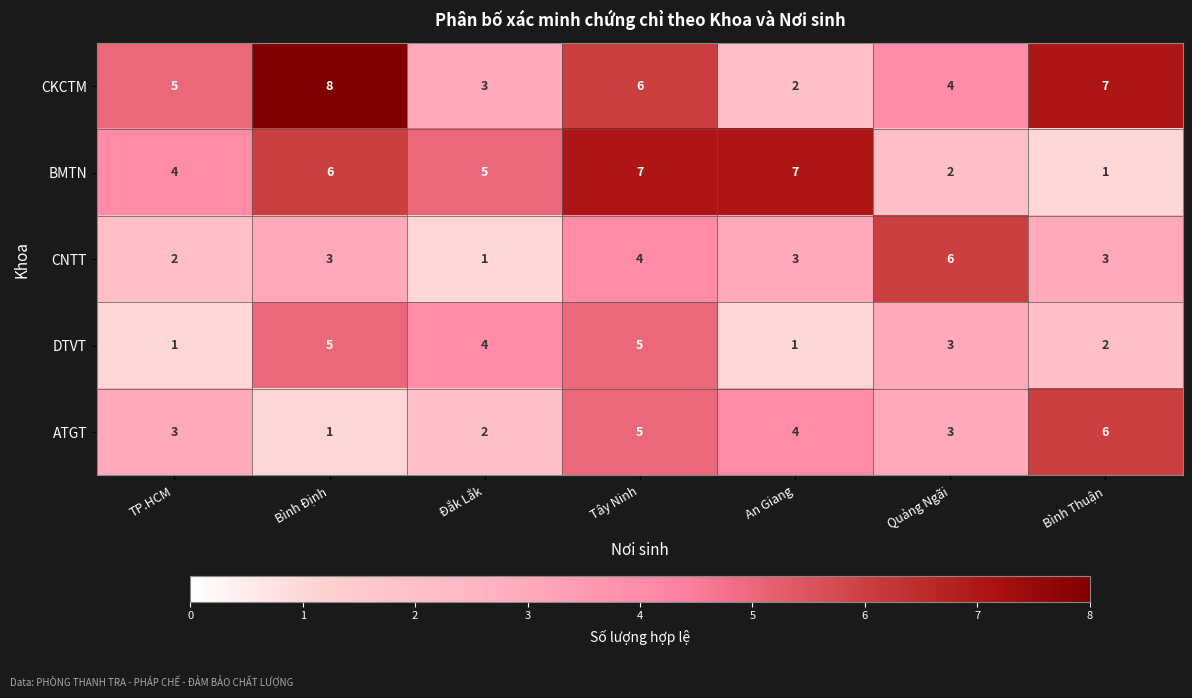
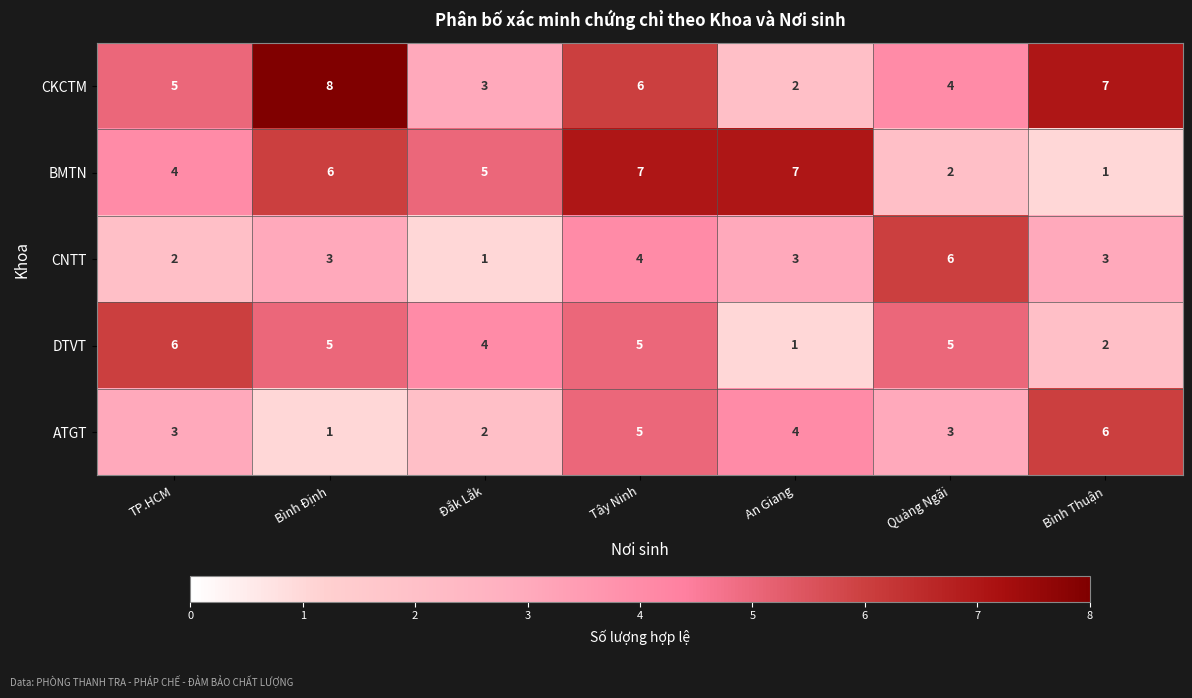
DTVT, TP.HCM: 1 -> 6
DTVT, Quảng Ngãi: 3 -> 5
